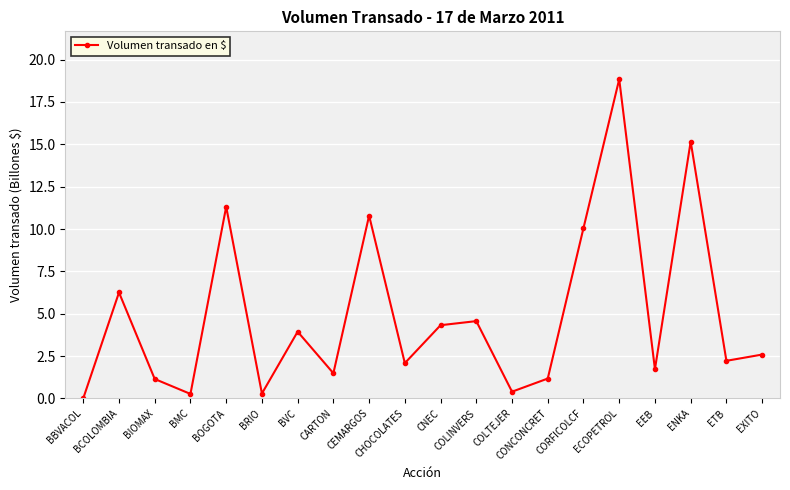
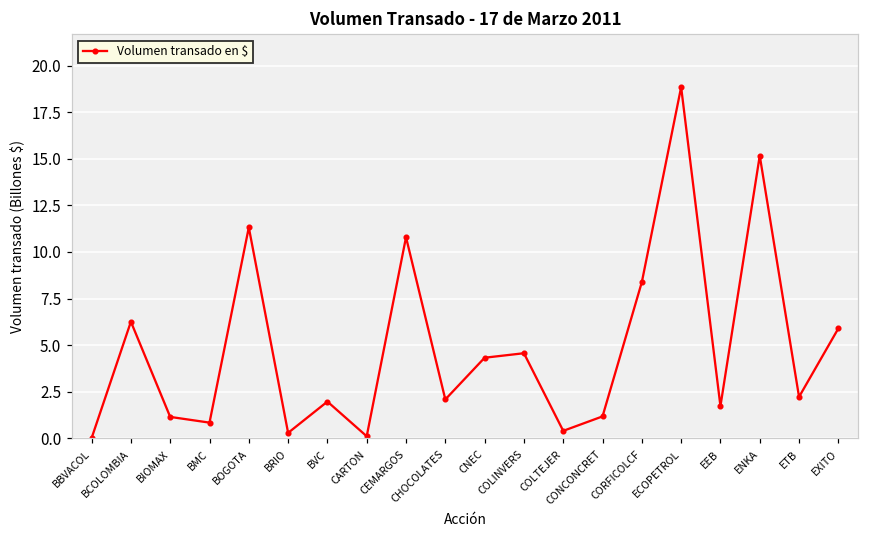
BMC: 0.3 -> 0.8
BVC: 3.9 -> 2.0
CARTON: 1.5 -> 0.1
CORFICOLCF: 10.1 -> 8.4
EXITO: 2.6 -> 5.9
